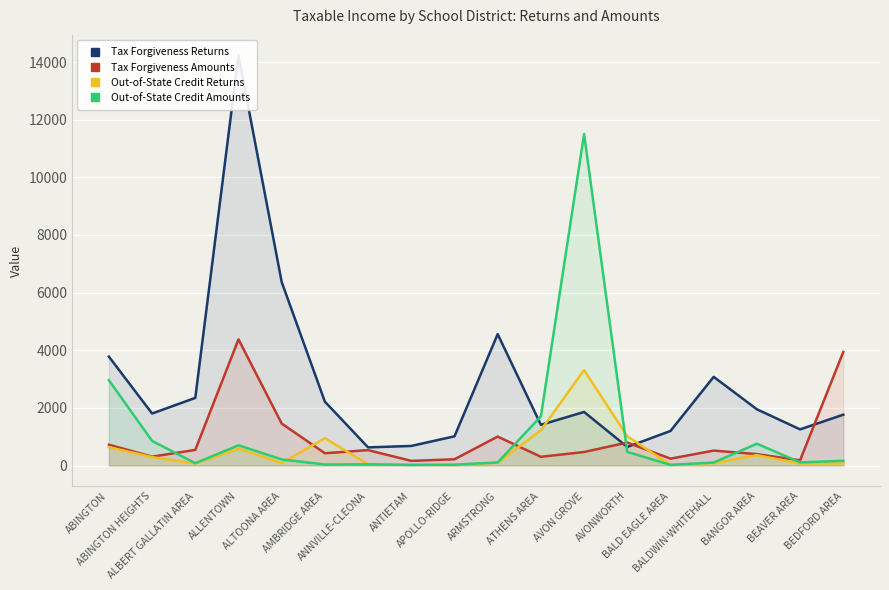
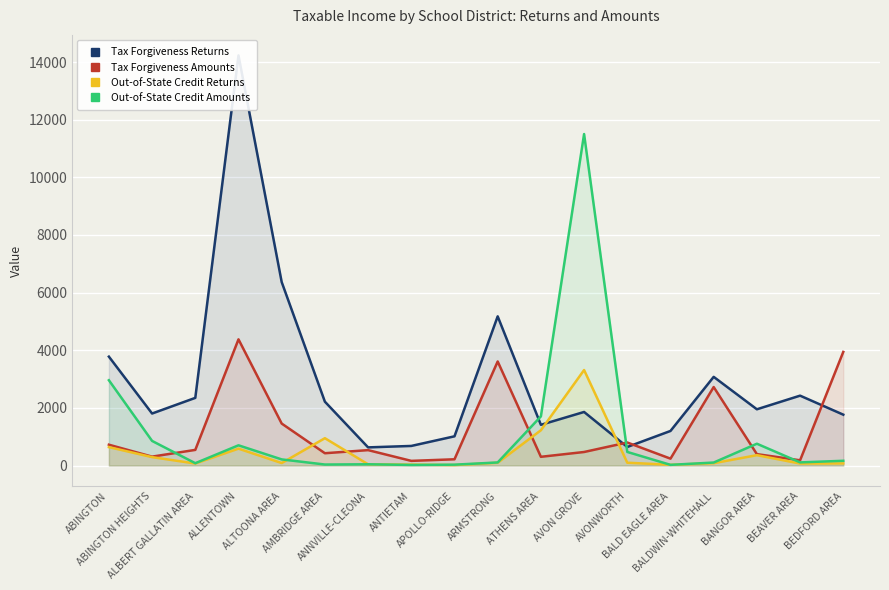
Tax Forgiveness Returns, ARMSTRONG: 4600 -> 5200
Tax Forgiveness Amounts, ARMSTRONG: 1000 -> 3600
Out-of-State Credit Returns, AVONWORTH: 1000 -> 100
Tax Forgiveness Amounts, BALDWIN-WHITEHALL: 500 -> 2700
Tax Forgiveness Returns, BEAVER AREA: 1300 -> 2400
